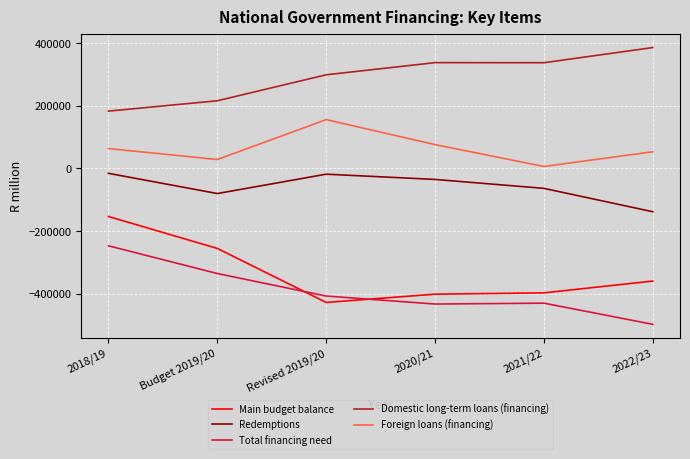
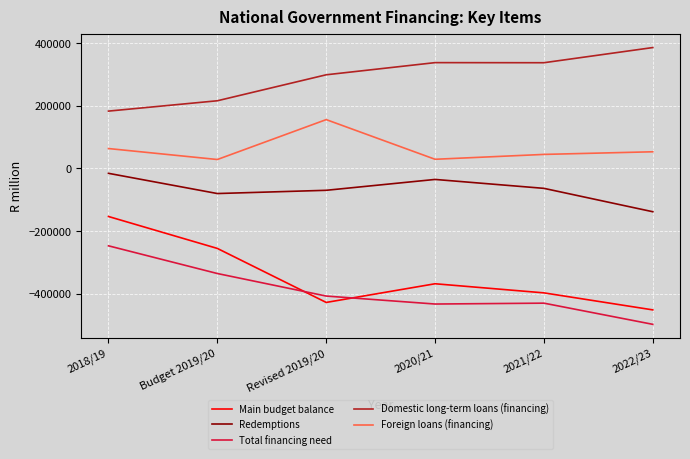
Redemptions, Revised 2019/20: -20000 -> -70000
Main budget balance, 2020/21: -400000 -> -370000
Foreign loans (financing), 2020/21: 80000 -> 30000
Foreign loans (financing), 2021/22: 10000 -> 40000
Main budget balance, 2022/23: -360000 -> -450000
